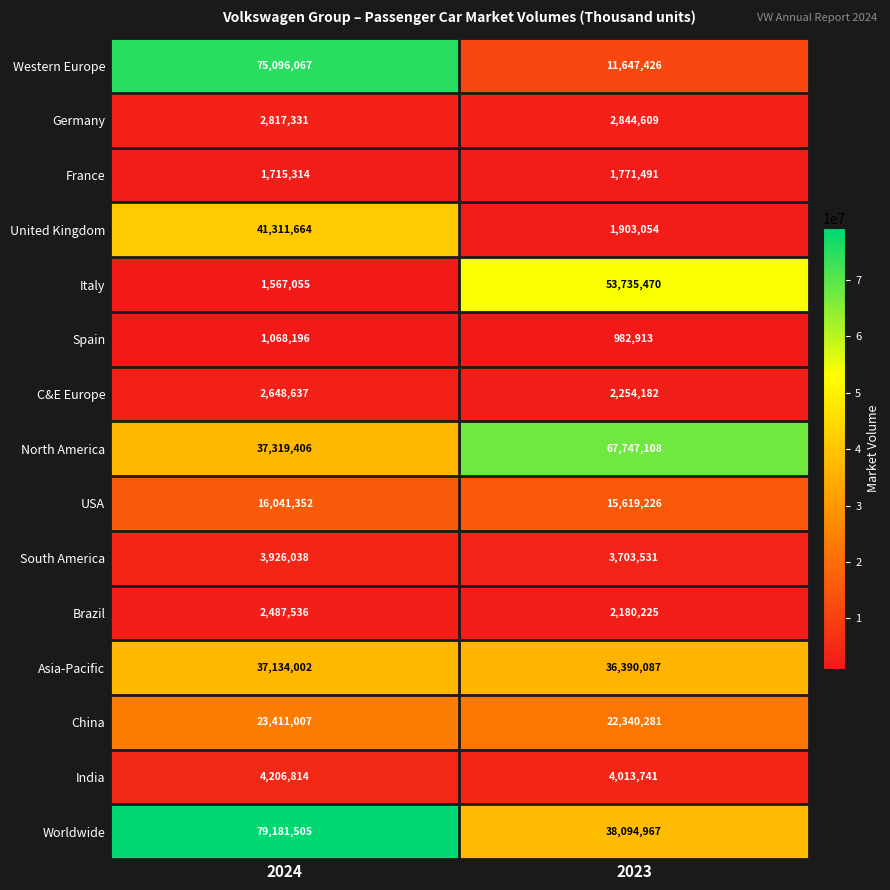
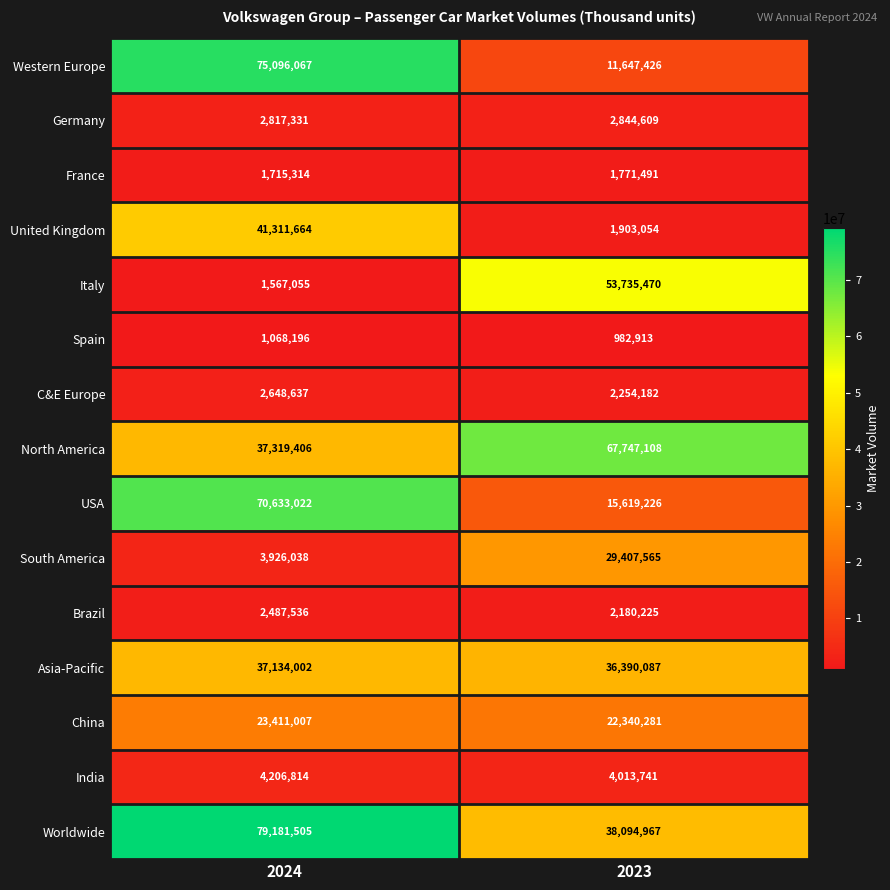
USA, 2024: 16,041,352 -> 70,633,022
South America, 2023: 3,703,531 -> 29,407,565
